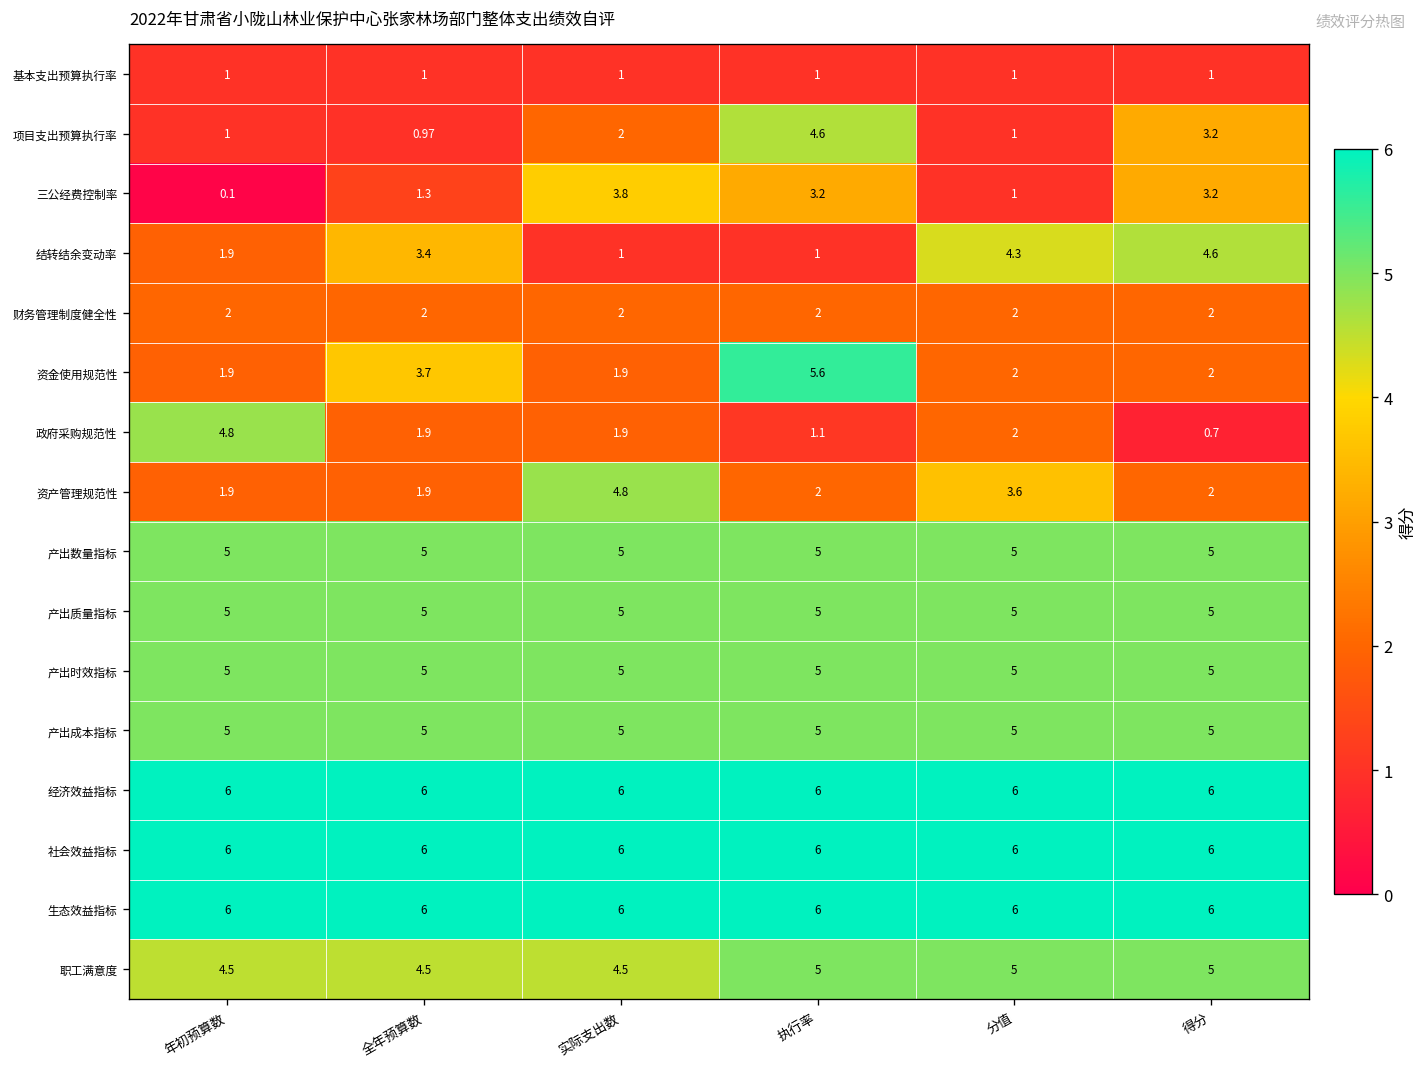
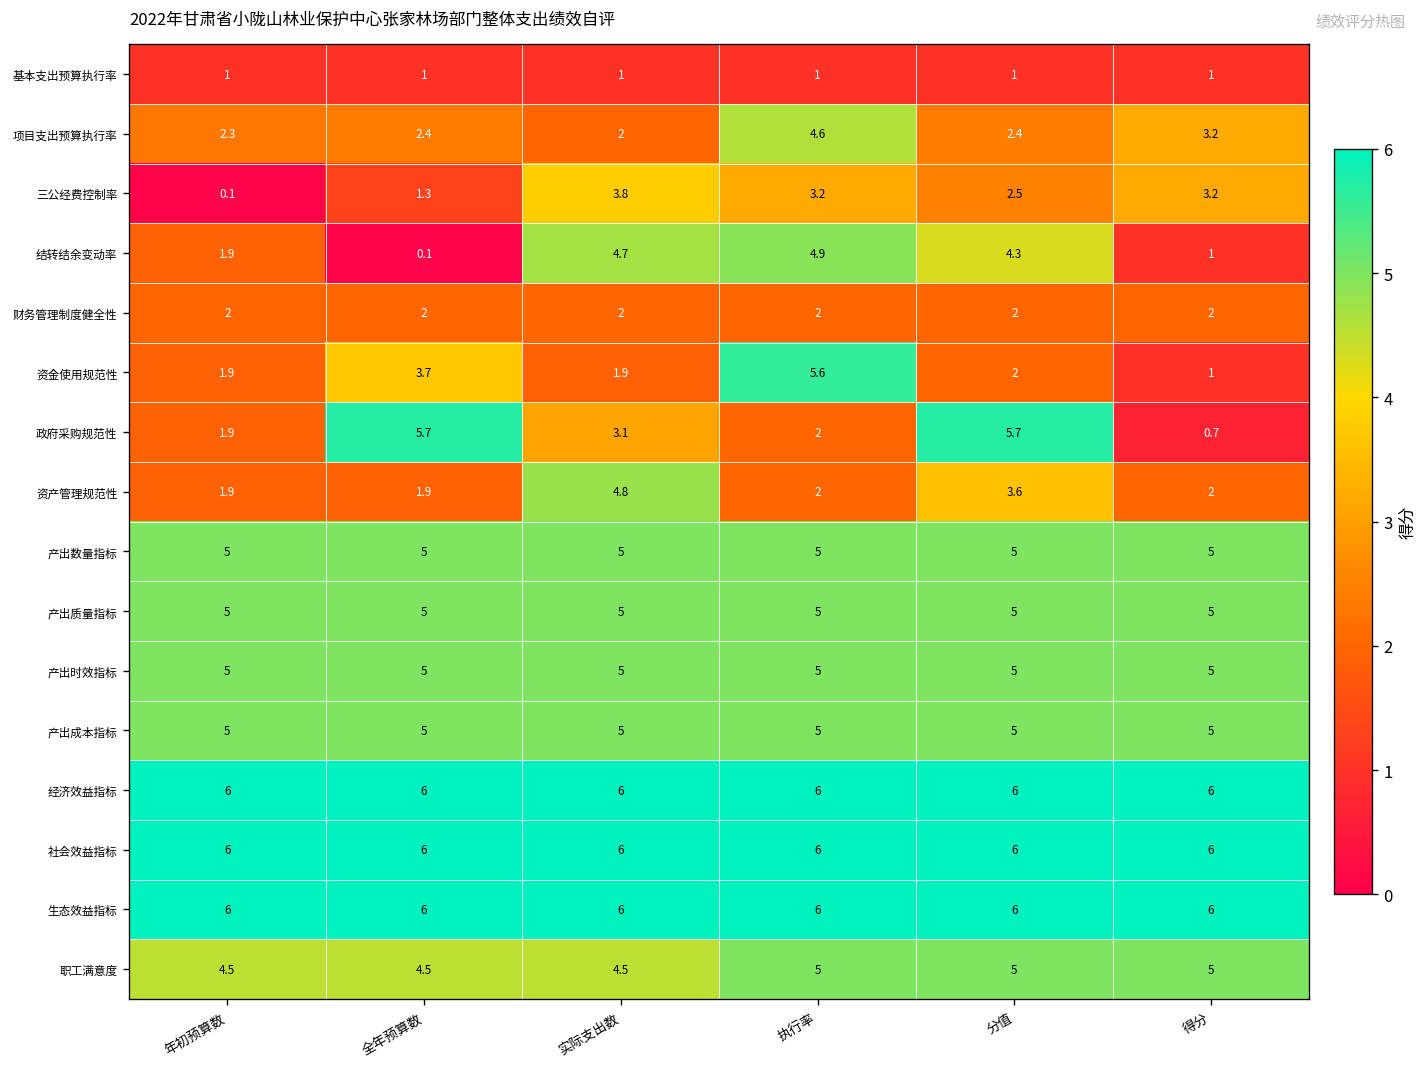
项目支出预算执行率, 年初预算数: 1 -> 2.3
项目支出预算执行率, 全年预算数: 0.97 -> 2.4
项目支出预算执行率, 分值: 1 -> 2.4
三公经费控制率, 分值: 1 -> 2.5
结转结余变动率, 全年预算数: 3.4 -> 0.1
结转结余变动率, 实际支出数: 1 -> 4.7
结转结余变动率, 执行率: 1 -> 4.9
结转结余变动率, 得分: 4.6 -> 1
资金使用规范性, 得分: 2 -> 1
政府采购规范性, 年初预算数: 4.8 -> 1.9
政府采购规范性, 全年预算数: 1.9 -> 5.7
政府采购规范性, 实际支出数: 1.9 -> 3.1
政府采购规范性, 执行率: 1.1 -> 2
政府采购规范性, 分值: 2 -> 5.7
